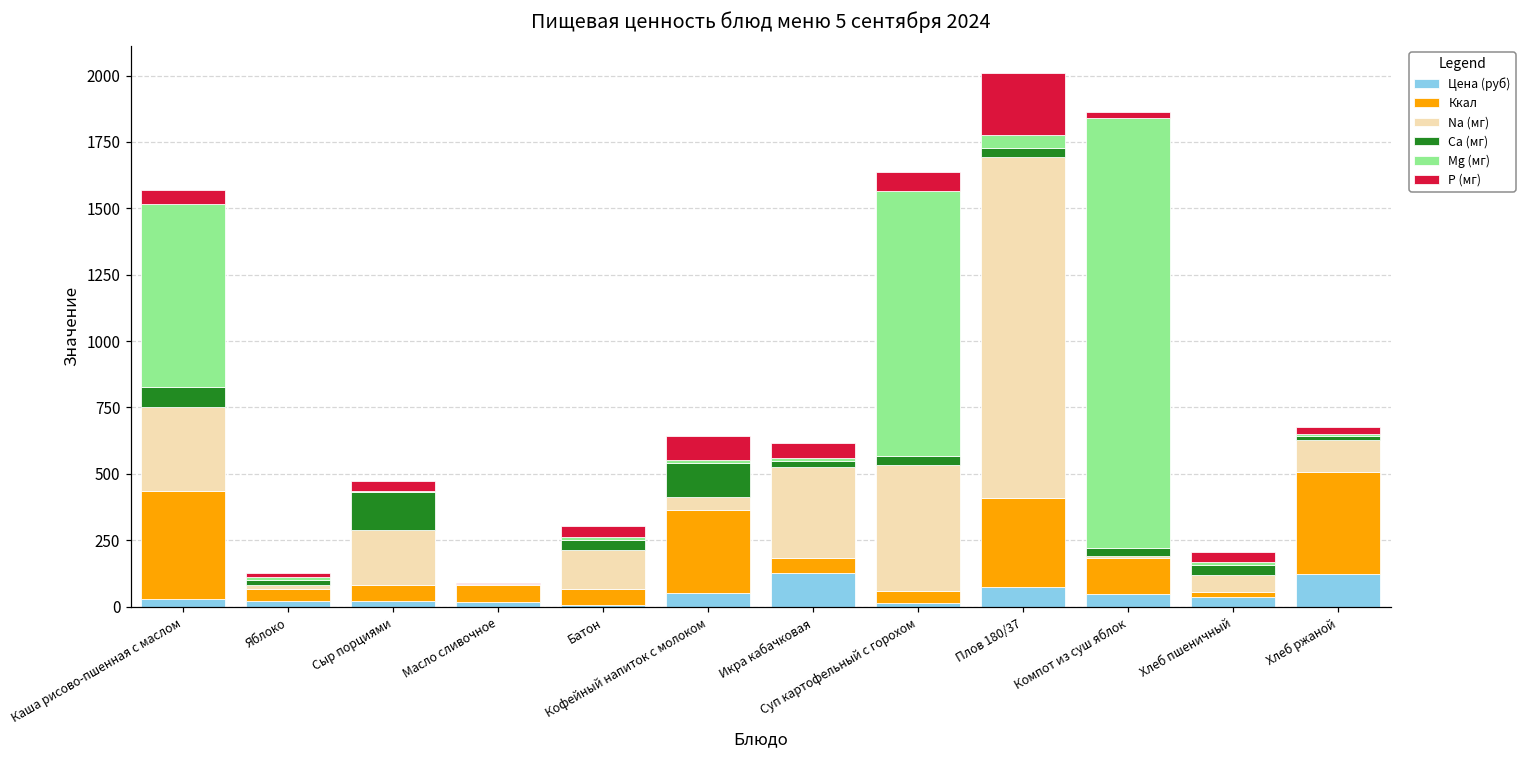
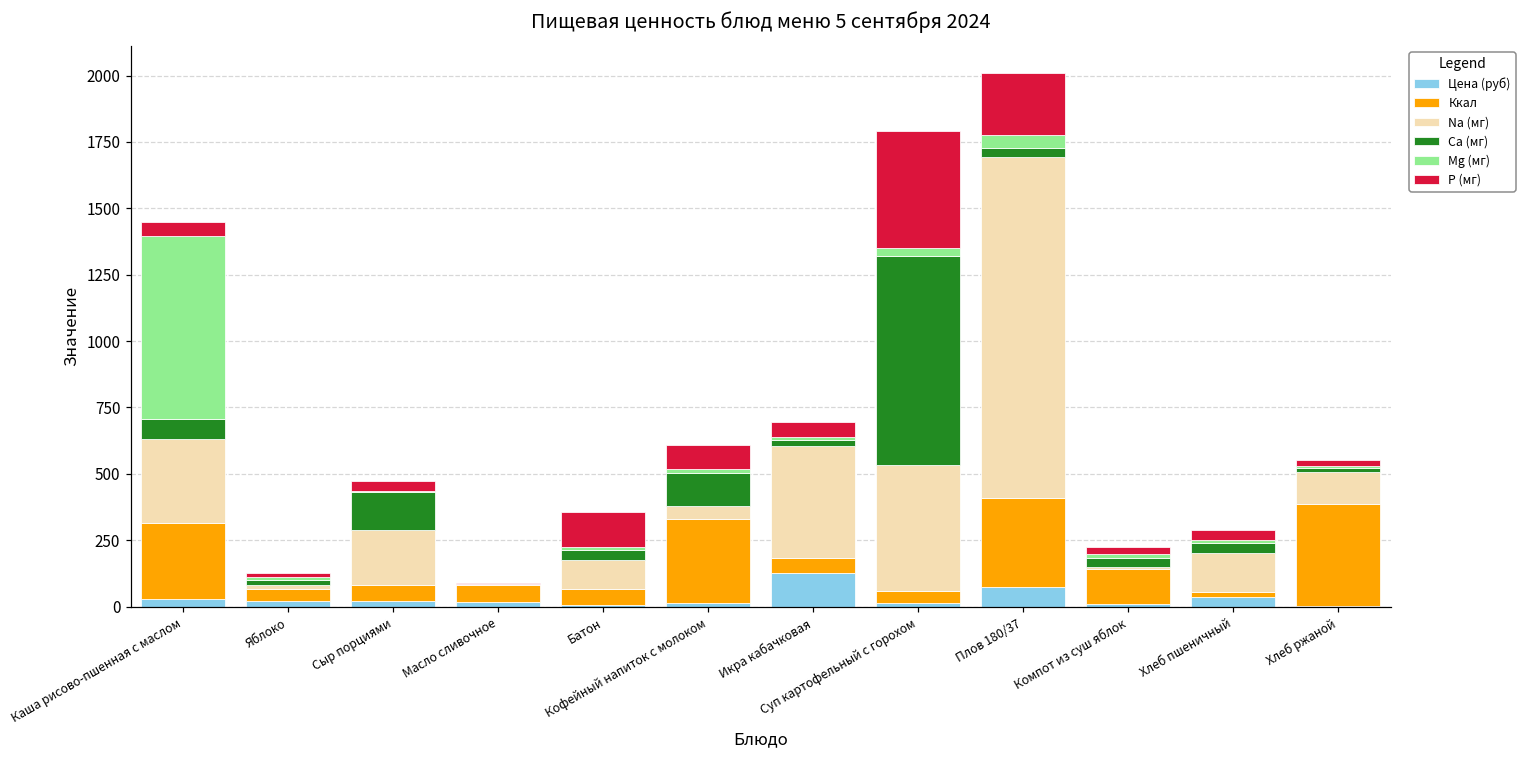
Ккал, Каша рисово-пшенная с маслом: 410 -> 290
Na (мг), Батон: 150 -> 110
P (мг), Батон: 40 -> 130
Цена (руб), Кофейный напиток с молоком: 50 -> 10
Na (мг), Икра кабачковая: 340 -> 420
Ca (мг), Суп картофельный с горохом: 30 -> 790
Mg (мг), Суп картофельный с горохом: 1000 -> 30
P (мг), Суп картофельный с горохом: 70 -> 440
Цена (руб), Компот из суш яблок: 50 -> 10
Mg (мг), Компот из суш яблок: 1620 -> 20
Na (мг), Хлеб пшеничный: 60 -> 150
Цена (руб), Хлеб ржаной: 120 -> 0
